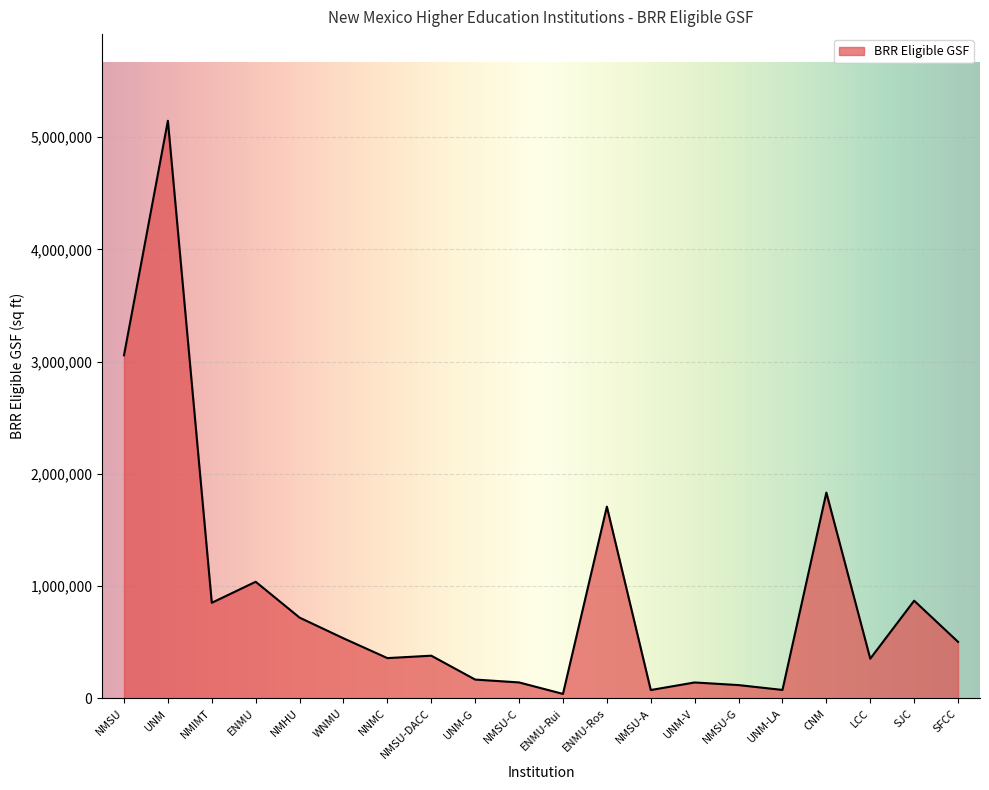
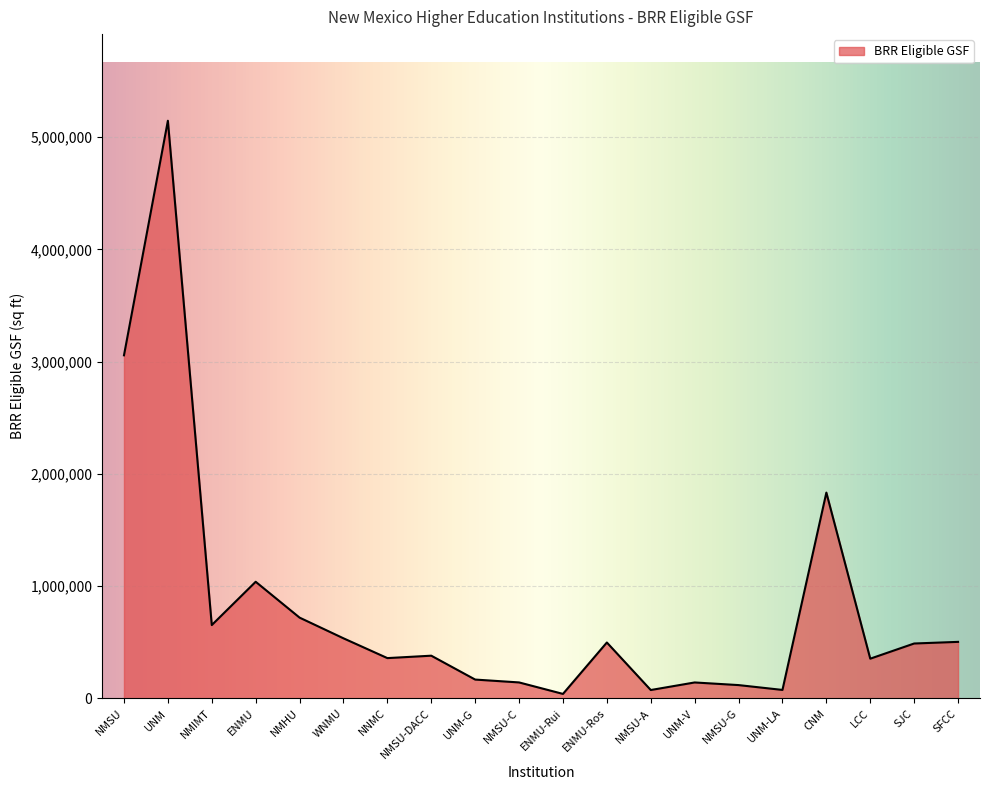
NMIMT: 850,000 -> 650,000
ENMU-Ros: 1,710,000 -> 500,000
SJC: 870,000 -> 490,000
